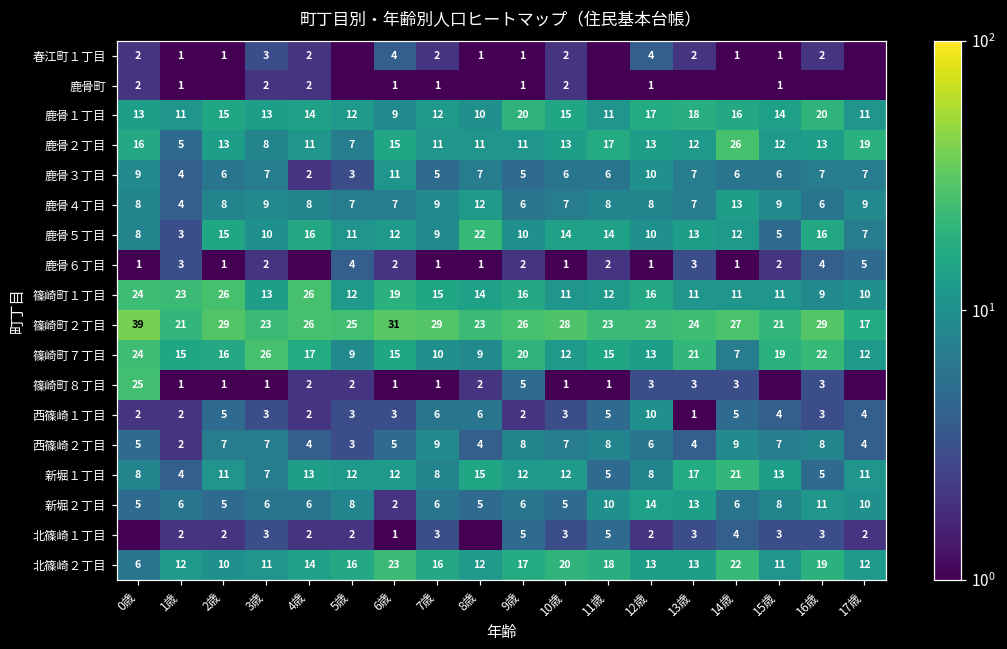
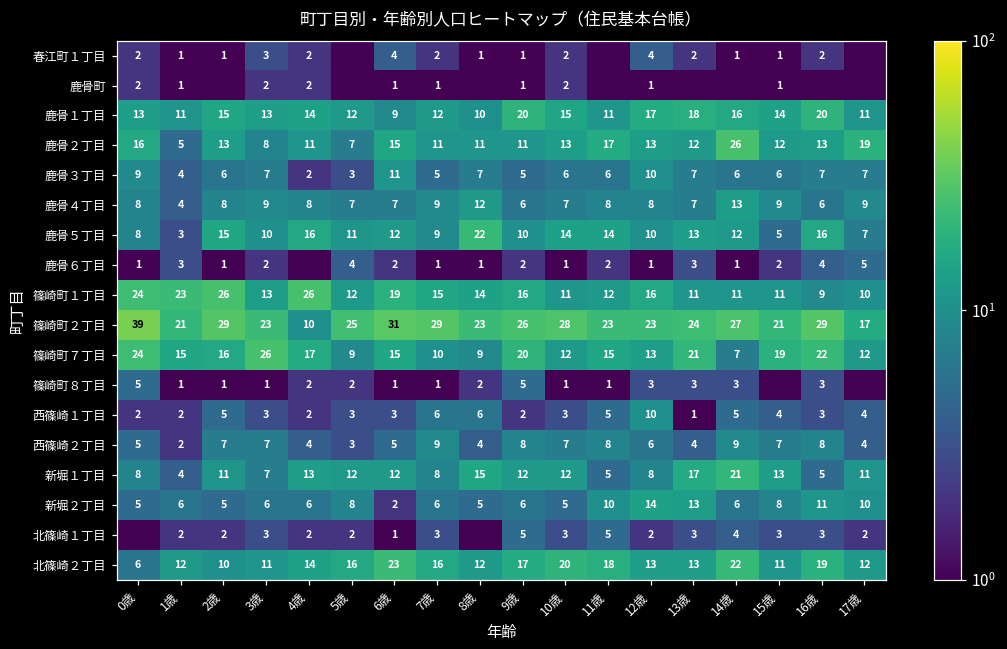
篠崎町２丁目, 4歳: 26 -> 10
篠崎町８丁目, 0歳: 25 -> 5
